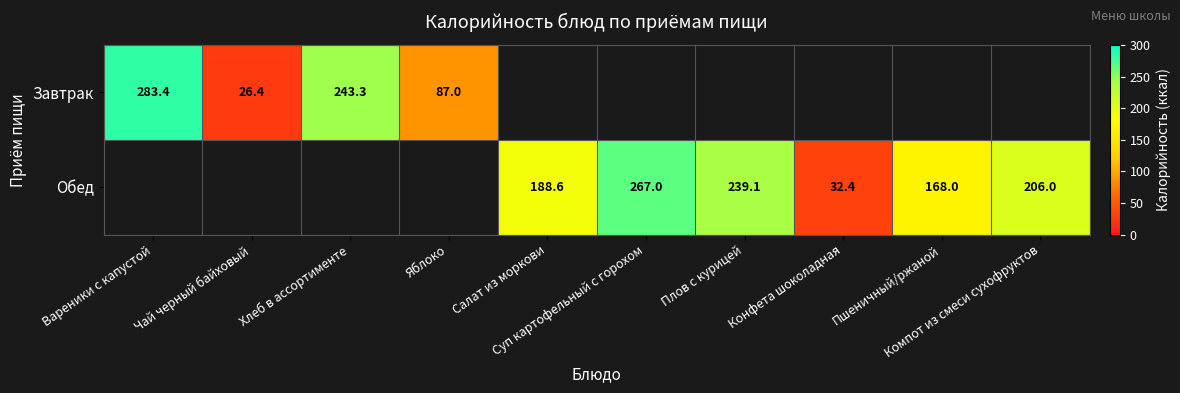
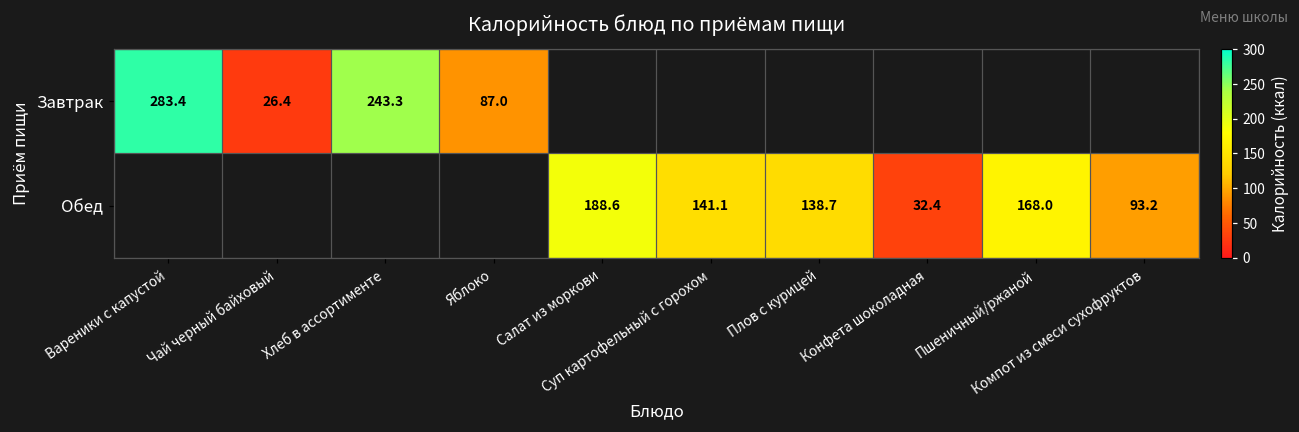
Обед, Суп картофельный с горохом: 267.0 -> 141.1
Обед, Плов с курицей: 239.1 -> 138.7
Обед, Компот из смеси сухофруктов: 206.0 -> 93.2
